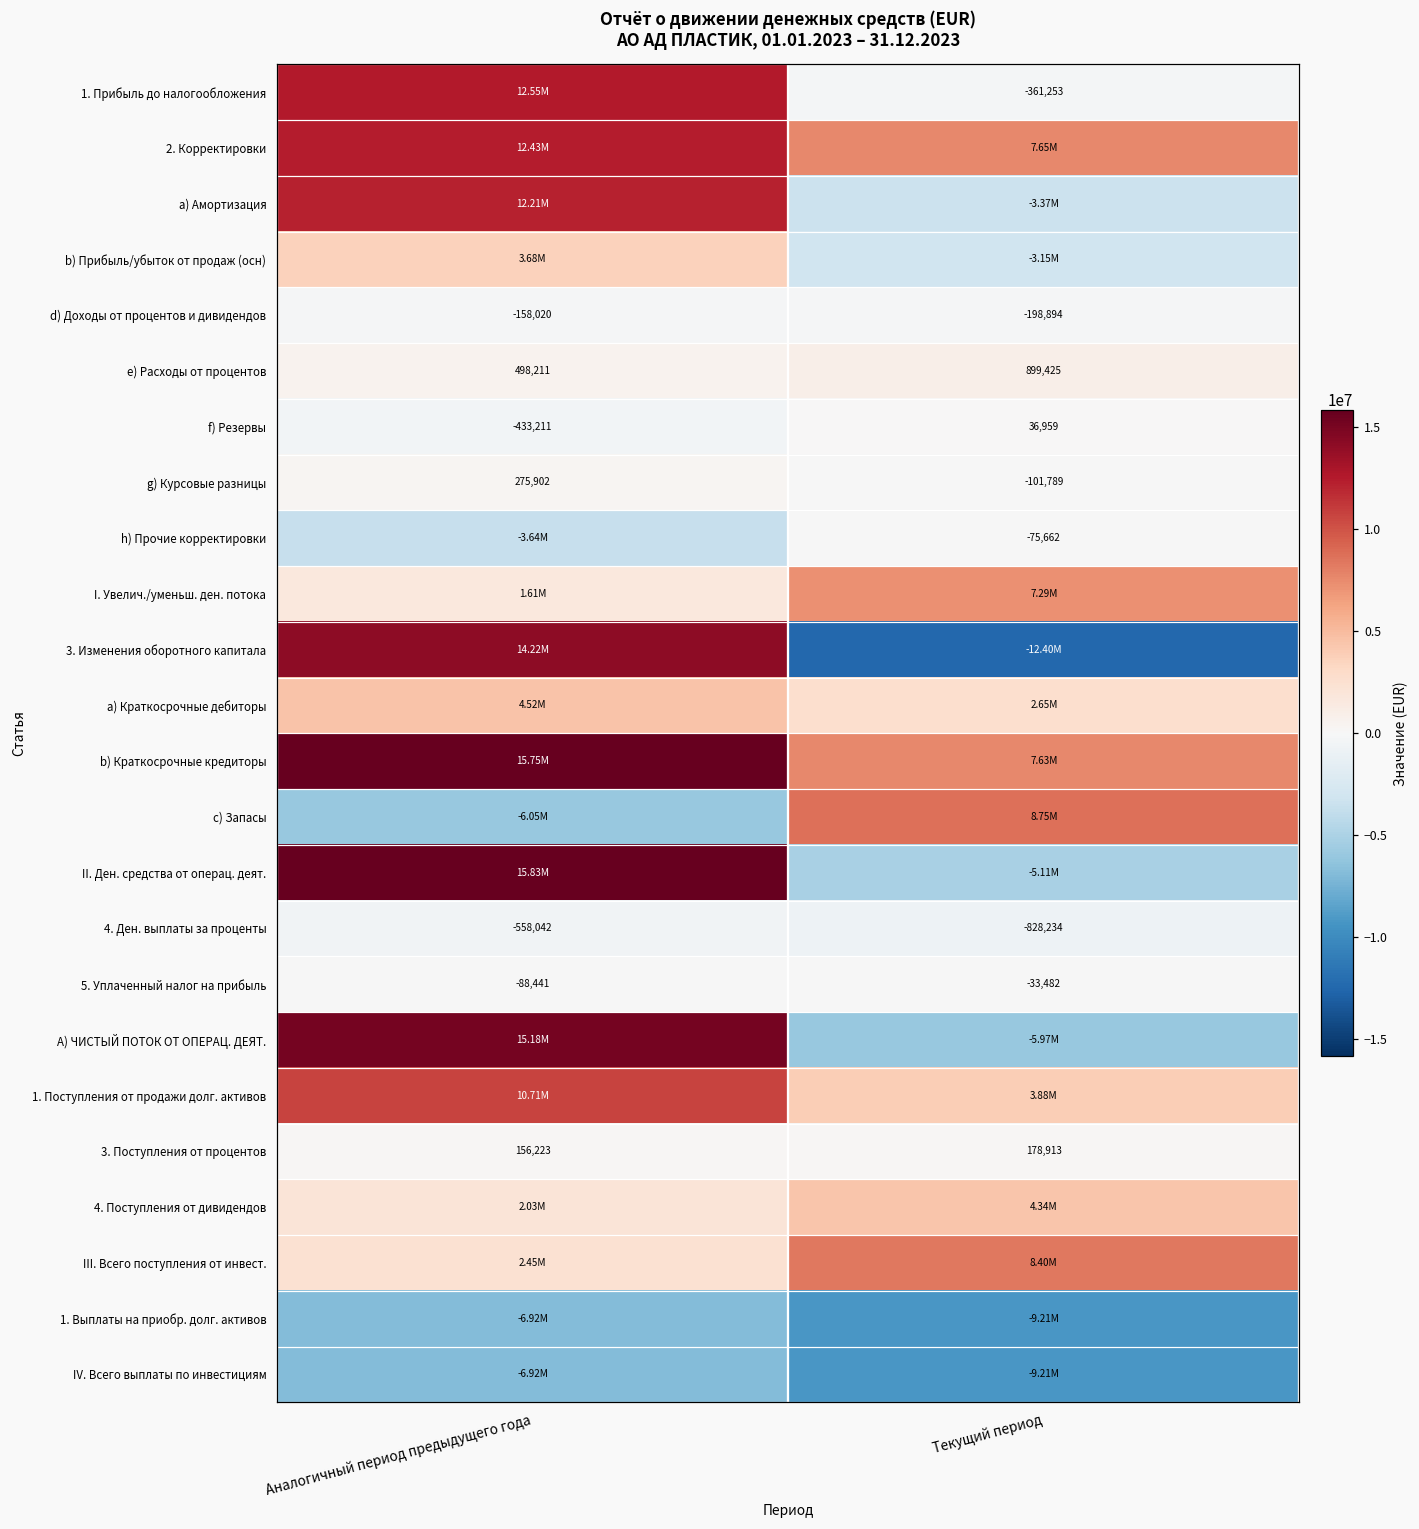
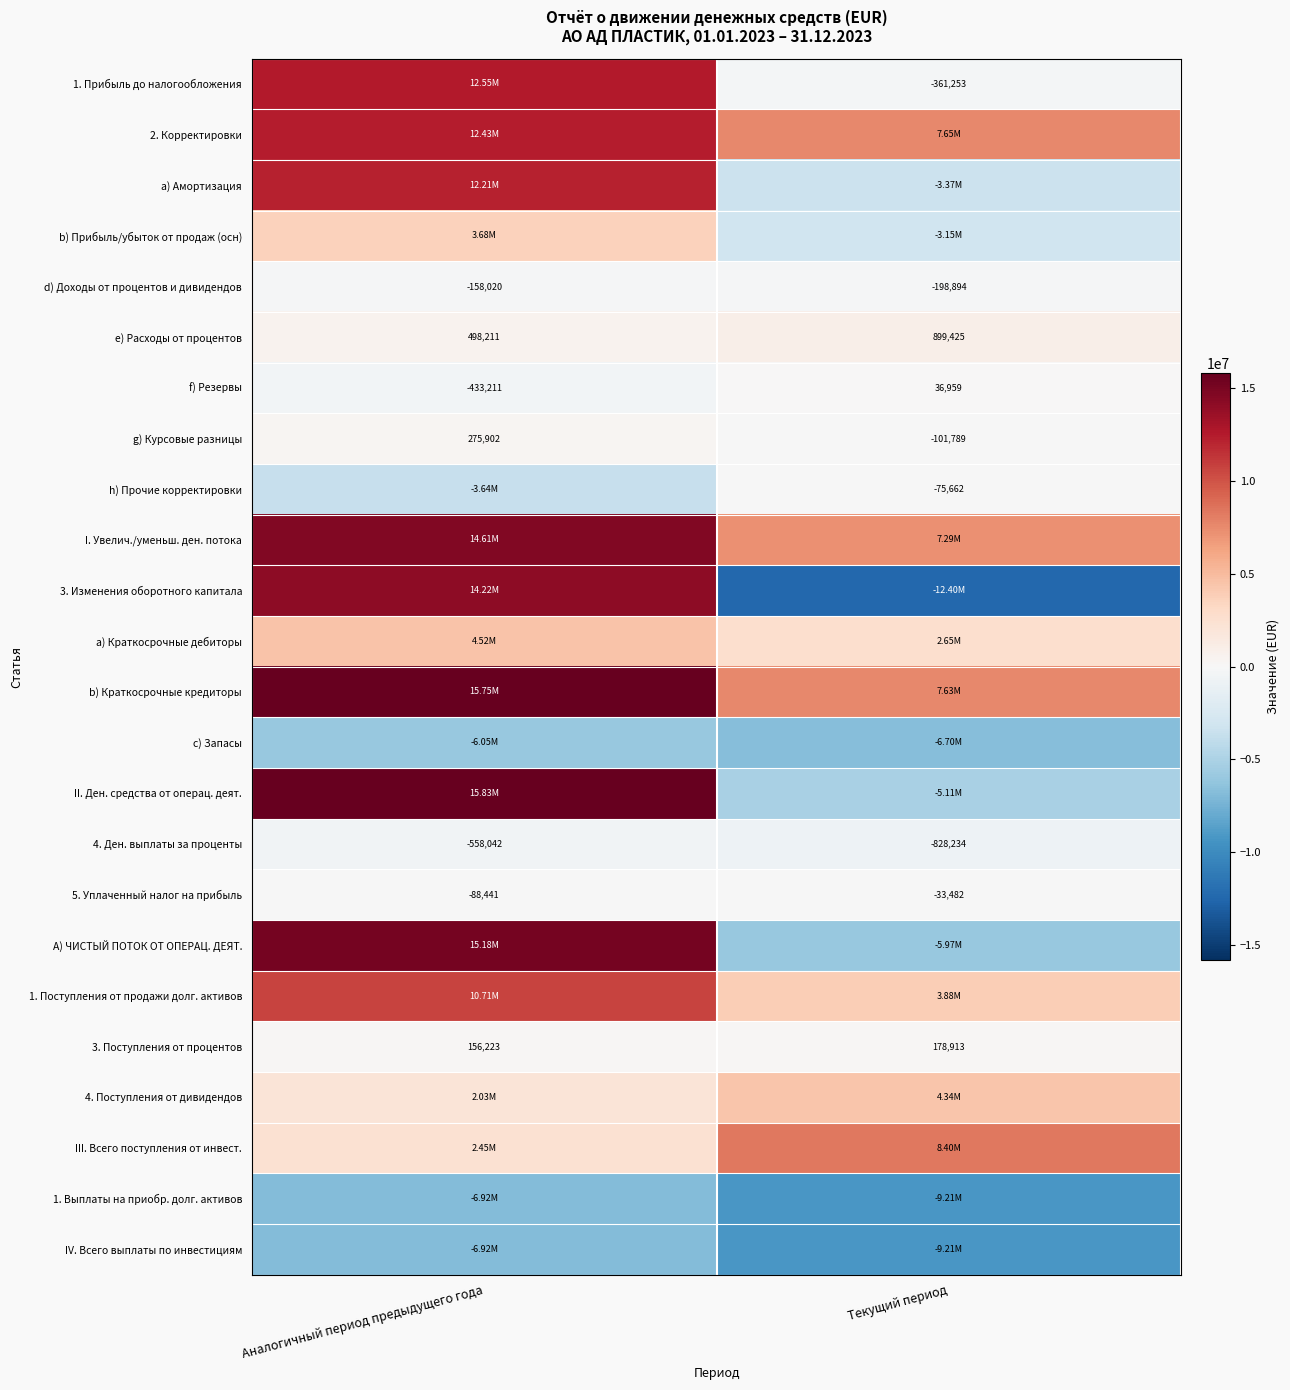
I. Увелич./уменьш. ден. потока, Аналогичный период предыдущего года: 1.61M -> 14.61M
c) Запасы, Текущий период: 8.75M -> -6.70M
